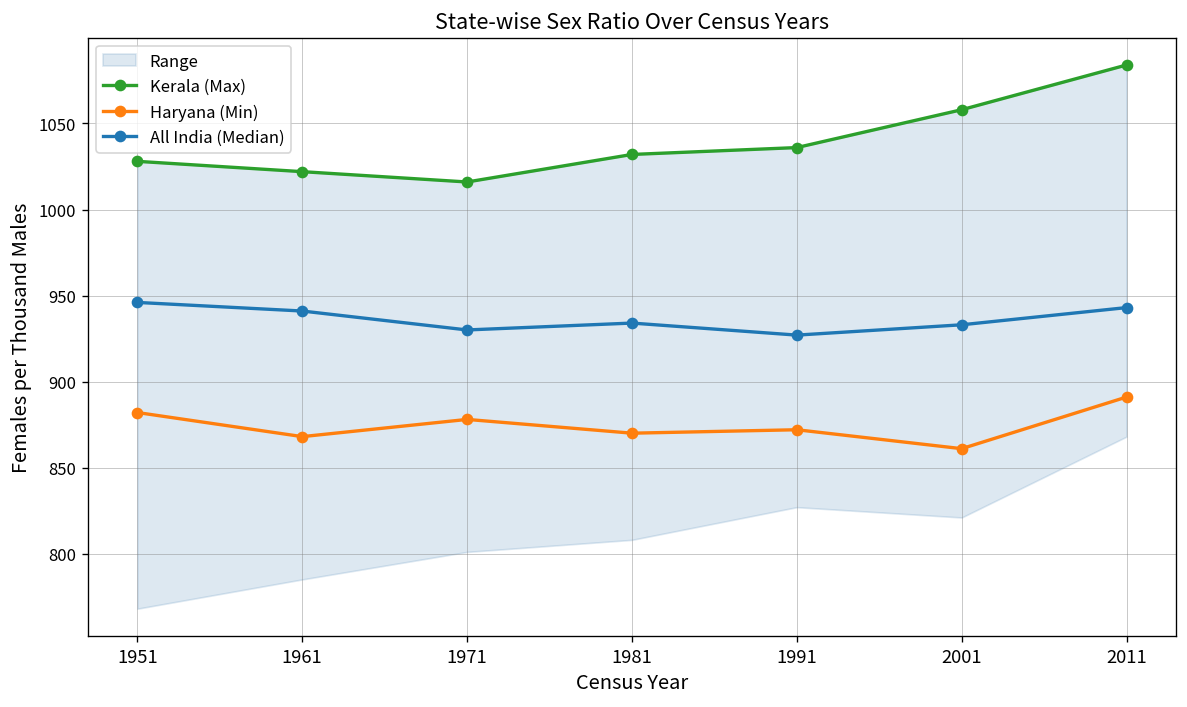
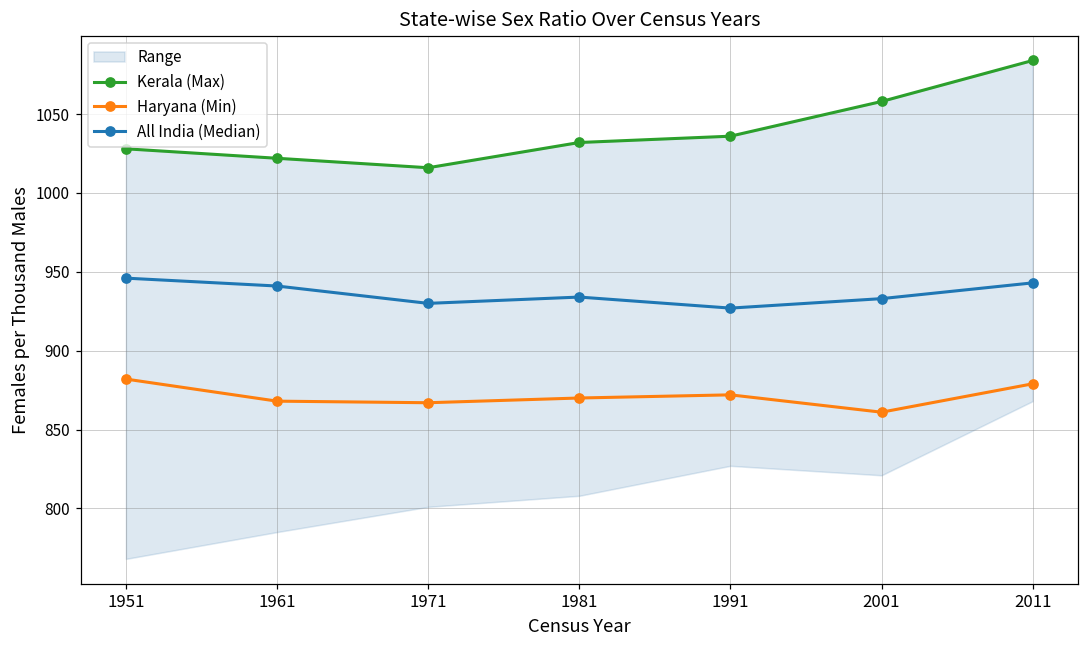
Haryana (Min), 1971: 878 -> 867
Haryana (Min), 2011: 891 -> 879
